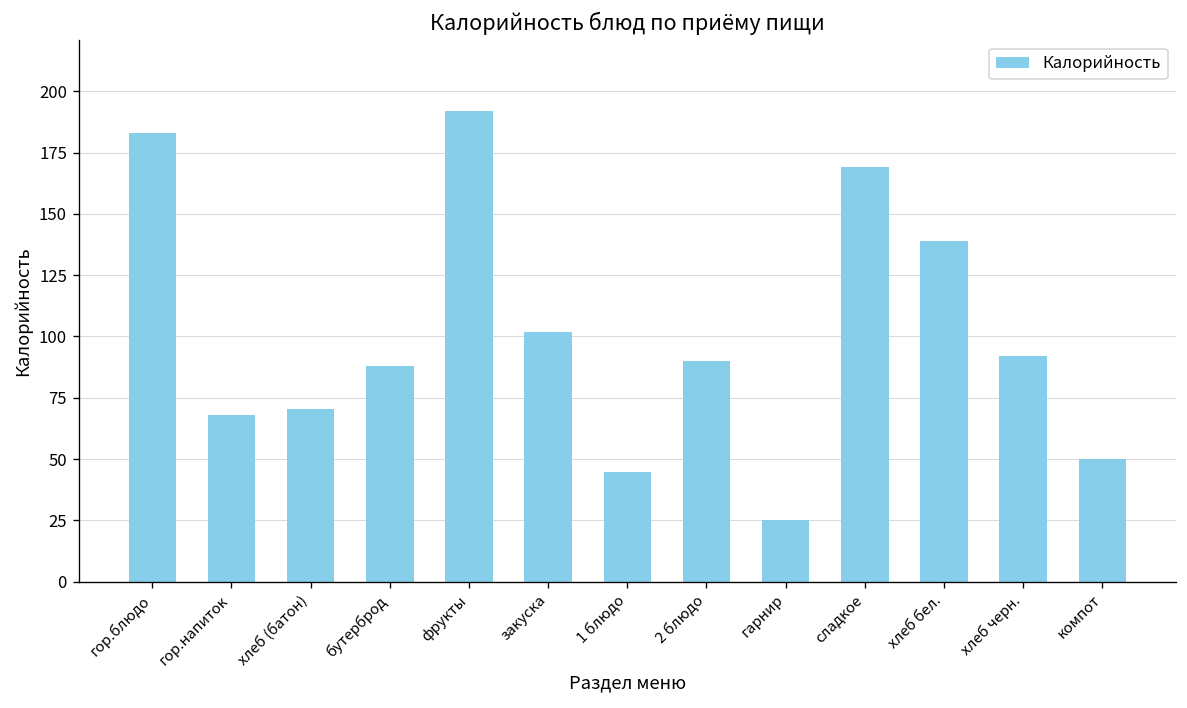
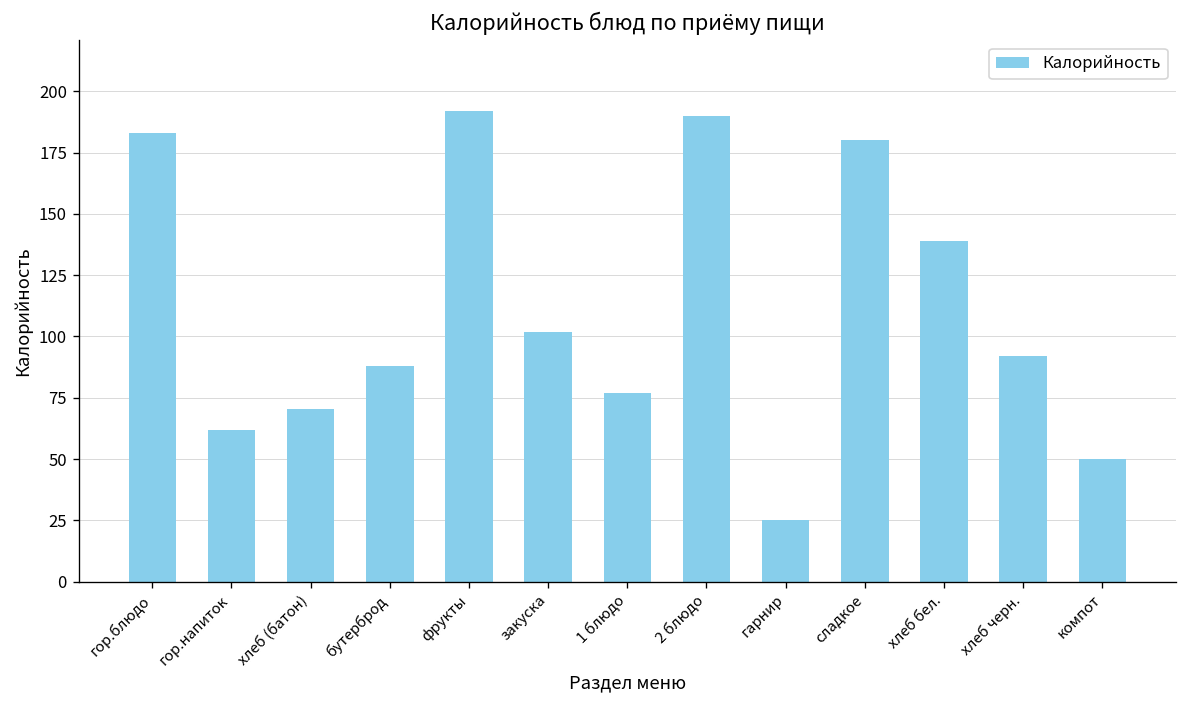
гор.напиток: 68 -> 62
1 блюдо: 45 -> 77
2 блюдо: 90 -> 190
сладкое: 169 -> 180
